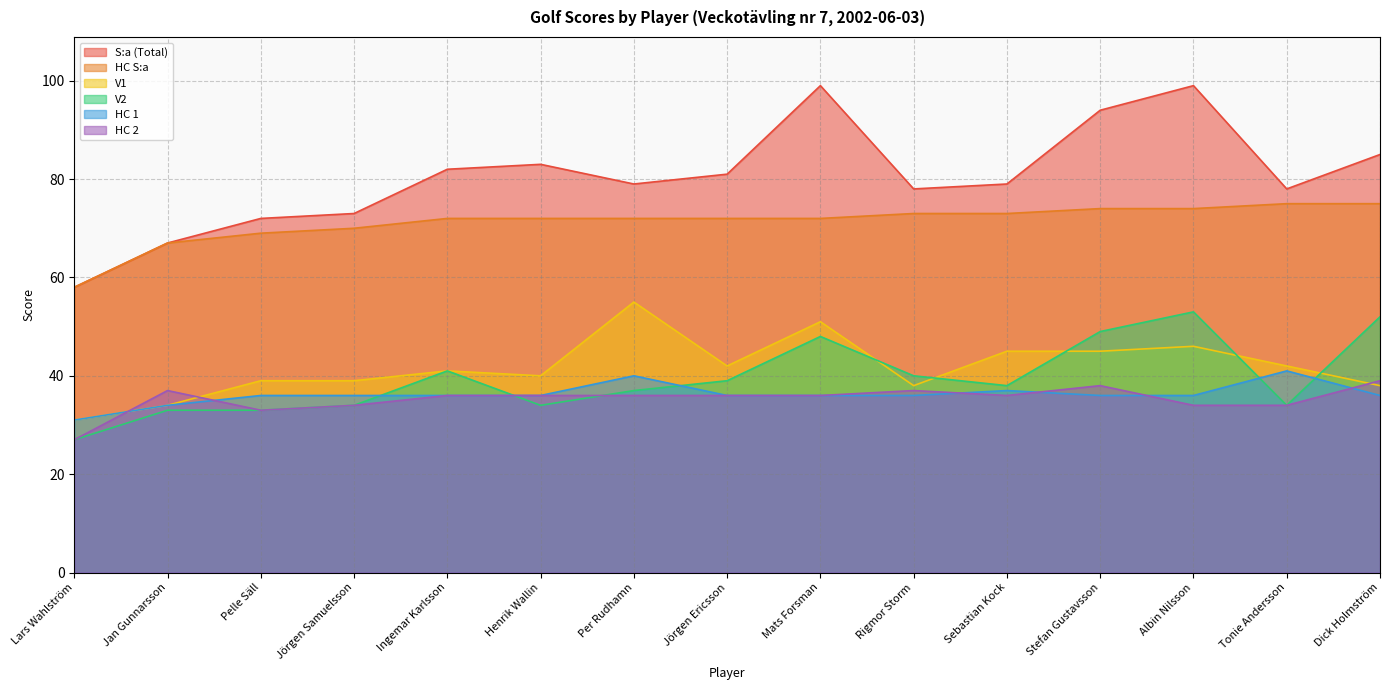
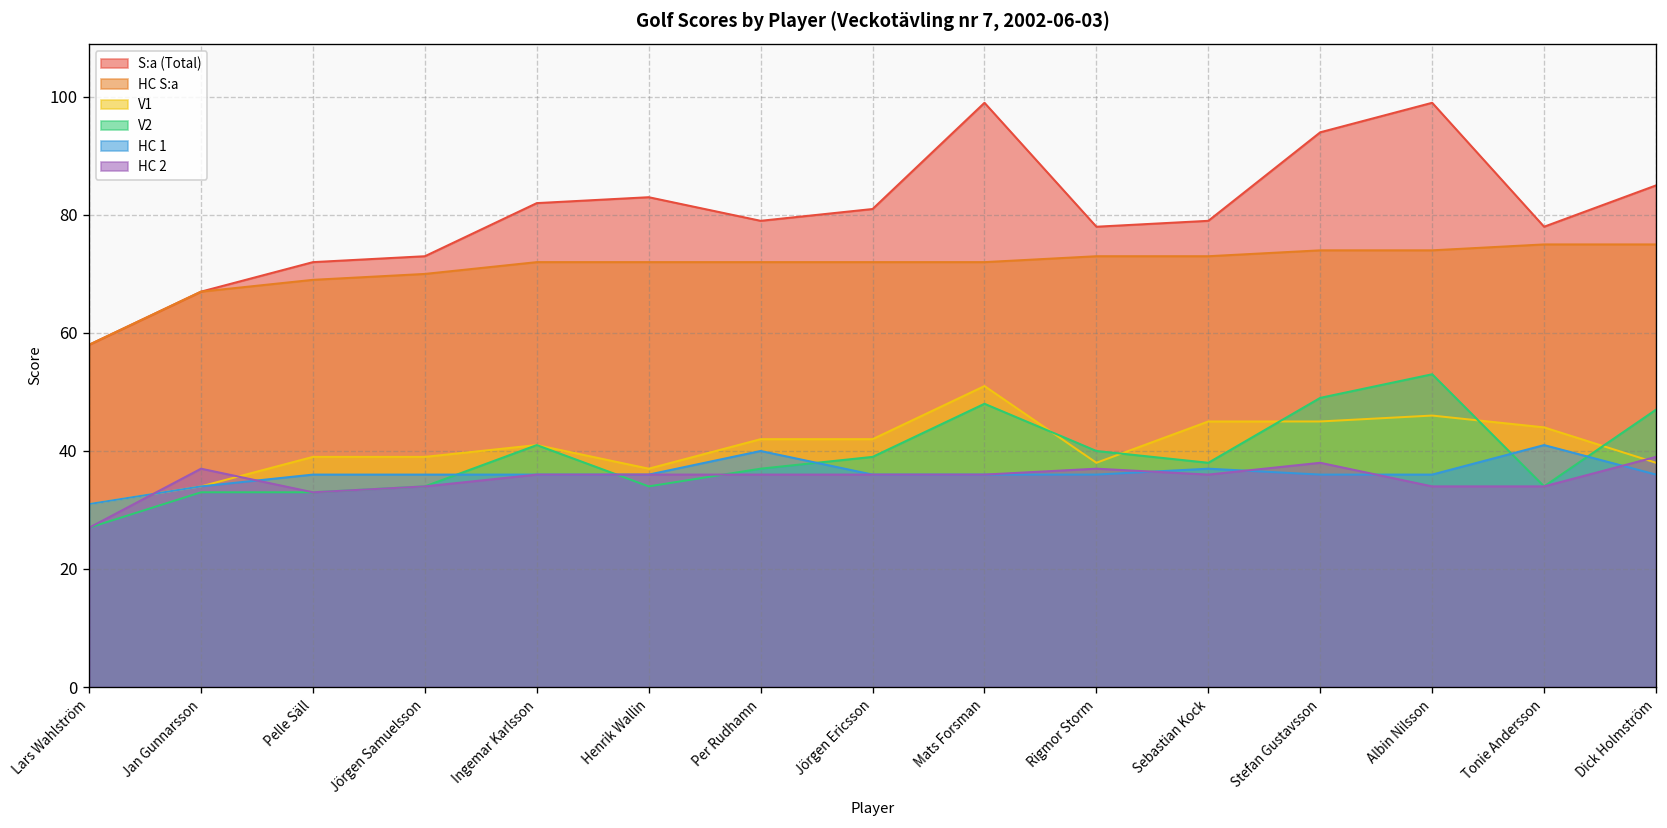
V1, Henrik Wallin: 40 -> 37
V1, Per Rudhamn: 55 -> 42
V1, Tonie Andersson: 42 -> 44
V2, Dick Holmström: 52 -> 47
